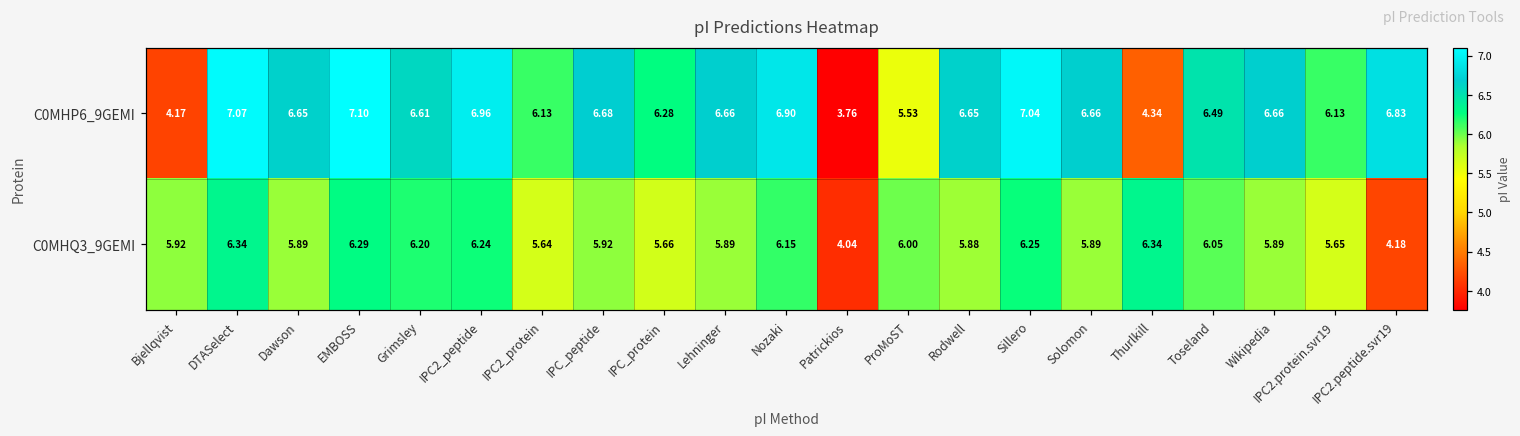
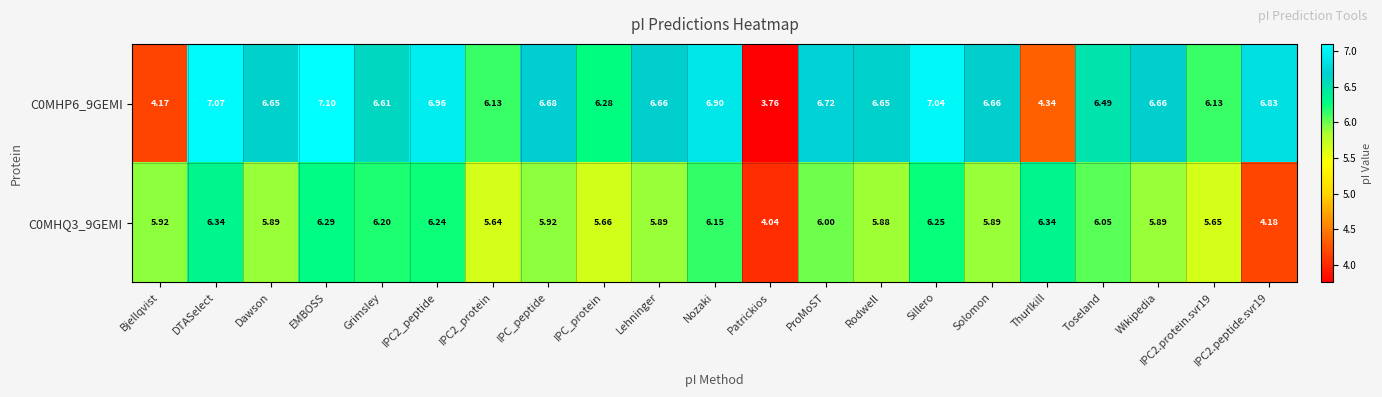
C0MHP6_9GEMI, ProMoST: 5.53 -> 6.72
